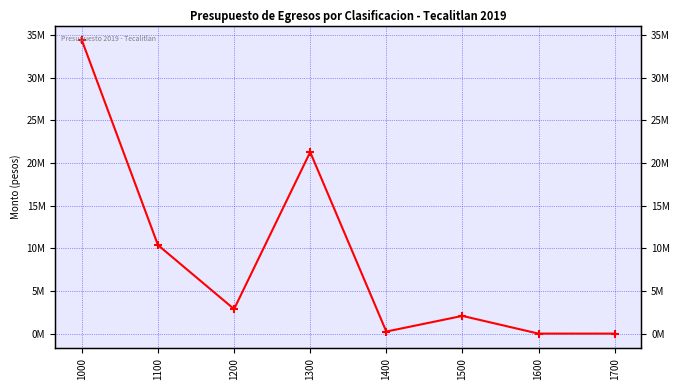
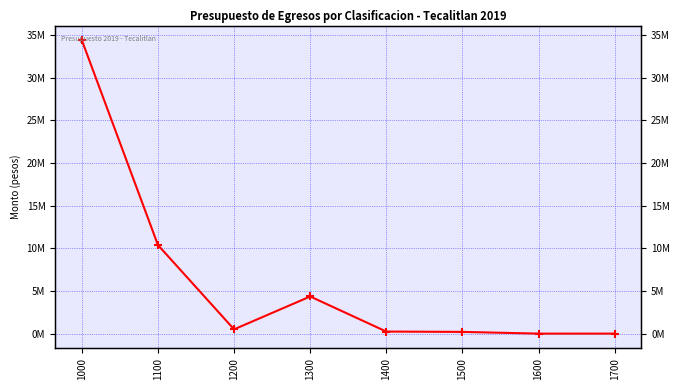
1200: 3000000 -> 1000000
1300: 21000000 -> 4000000
1500: 2000000 -> 0
